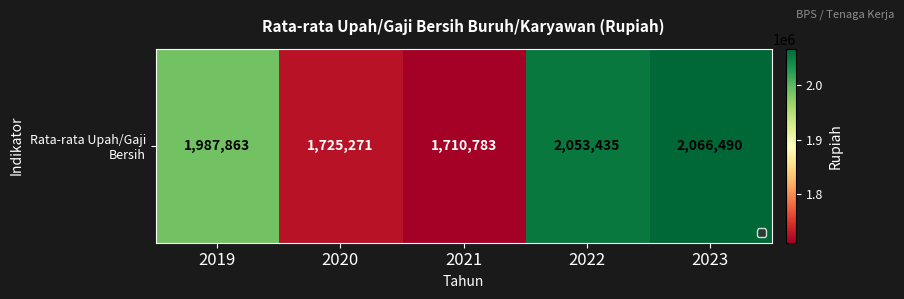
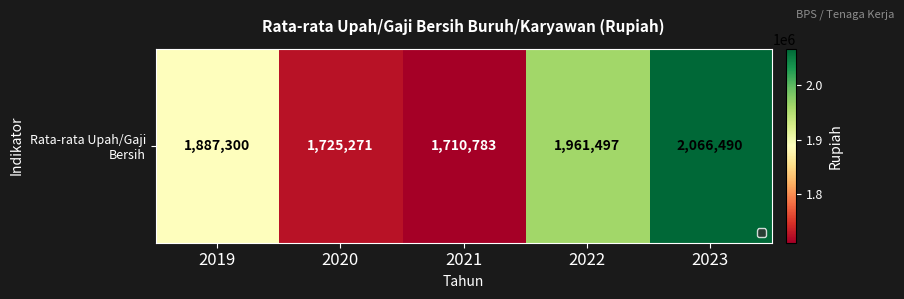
Rata-rata Upah/Gaji Bersih, 2019: 1,987,863 -> 1,887,300
Rata-rata Upah/Gaji Bersih, 2022: 2,053,435 -> 1,961,497
